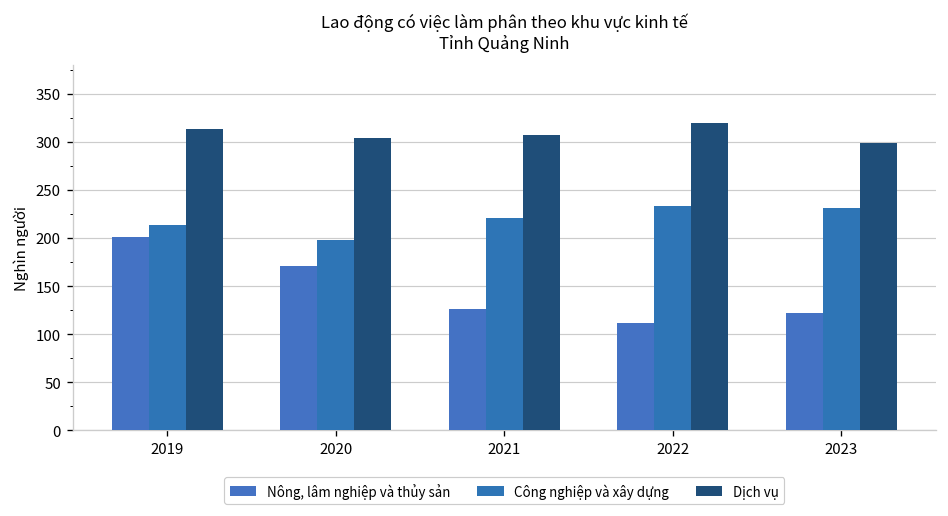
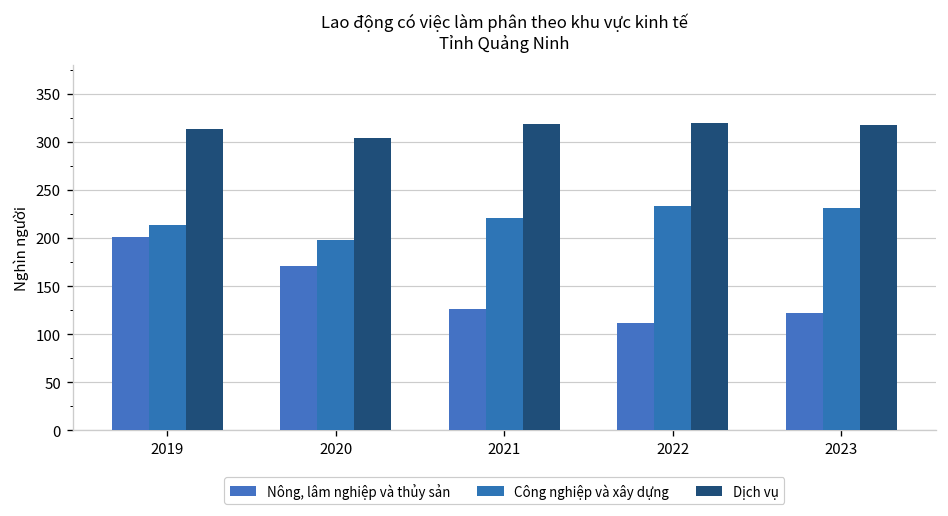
Dịch vụ, 2021: 310 -> 320
Dịch vụ, 2023: 300 -> 320
